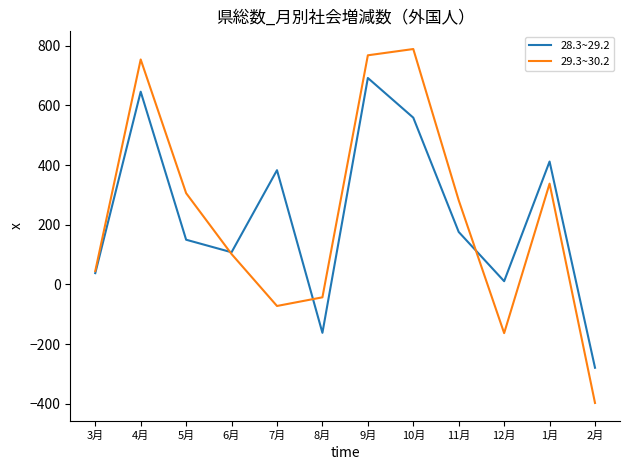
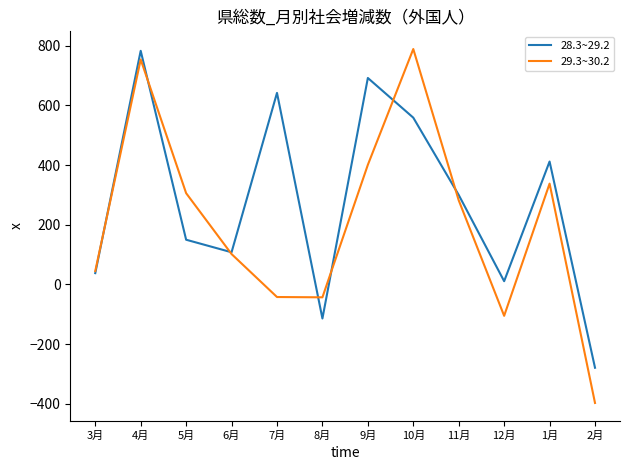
28.3~29.2, 4月: 650 -> 780
28.3~29.2, 7月: 380 -> 640
29.3~30.2, 7月: -70 -> -40
28.3~29.2, 8月: -160 -> -110
29.3~30.2, 9月: 770 -> 400
28.3~29.2, 11月: 180 -> 300
29.3~30.2, 12月: -160 -> -110
